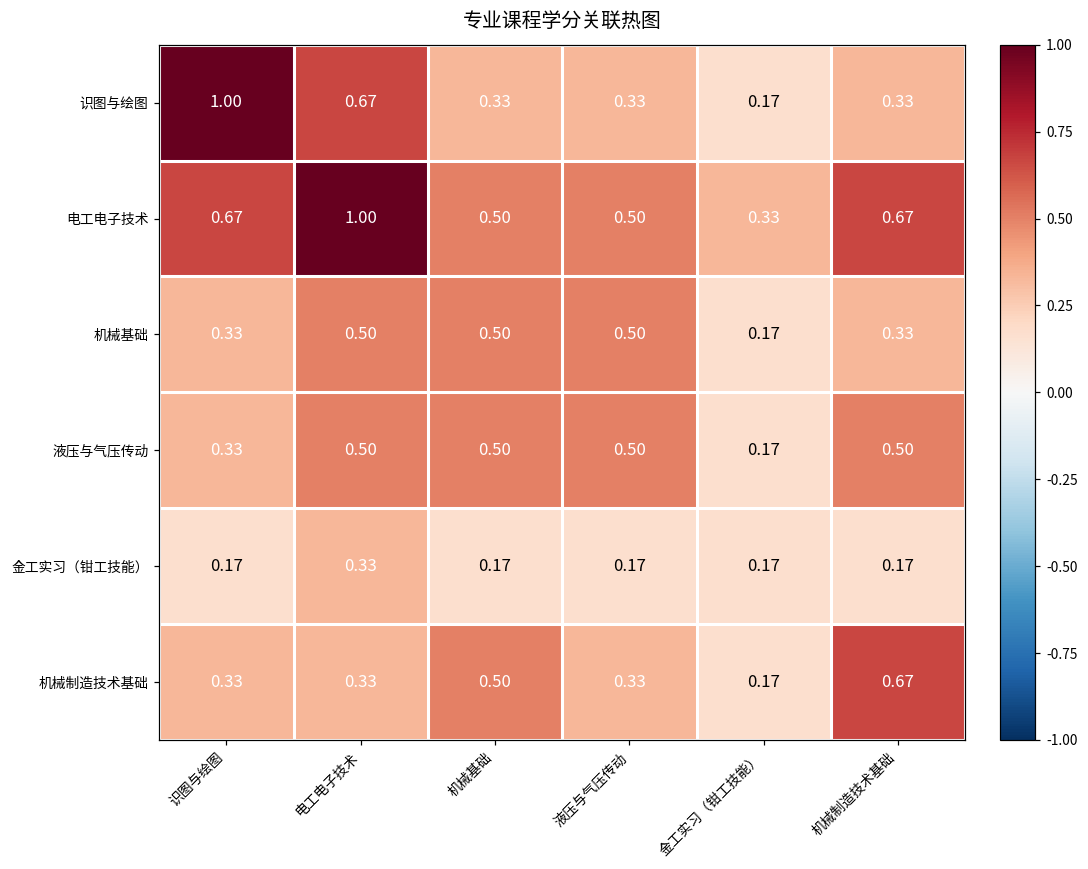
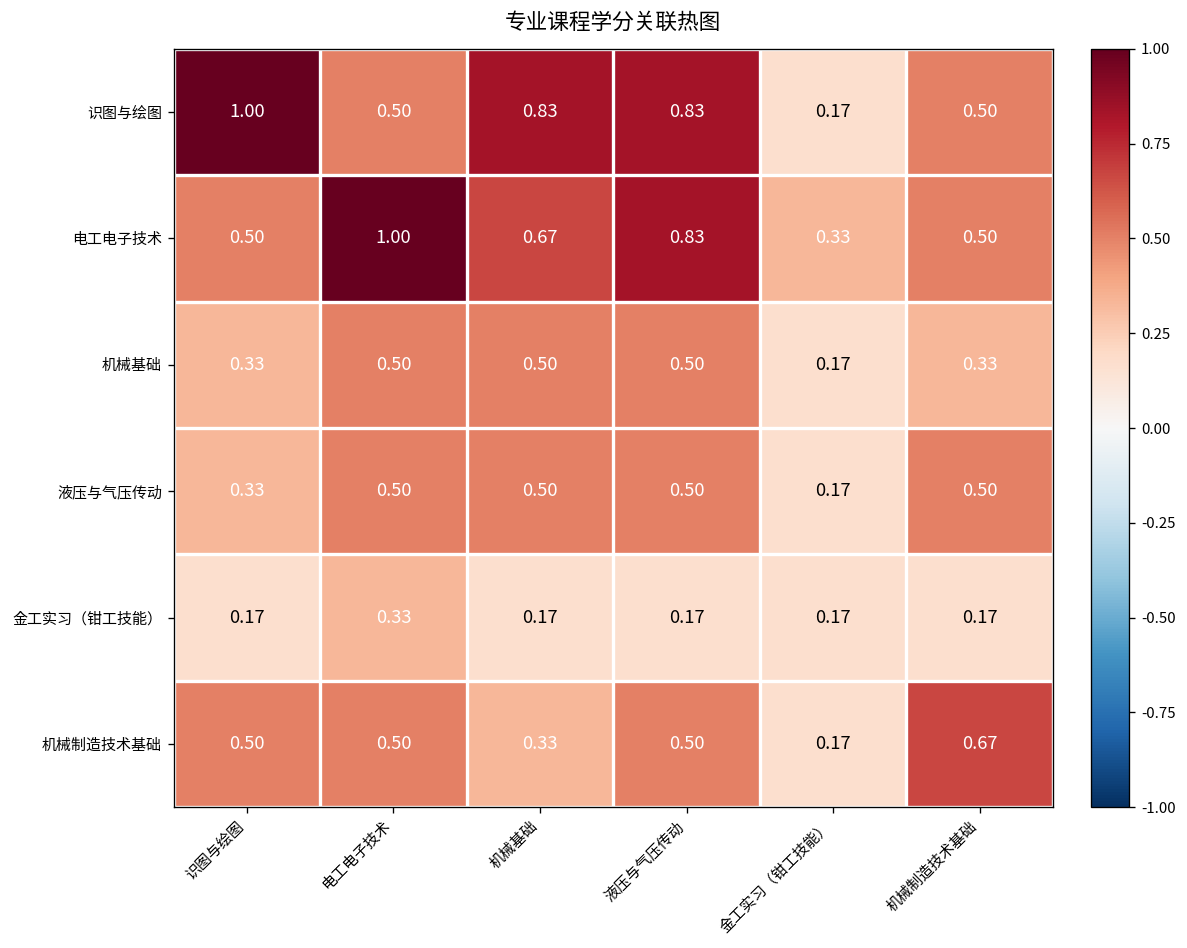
识图与绘图, 电工电子技术: 0.67 -> 0.50
识图与绘图, 机械基础: 0.33 -> 0.83
识图与绘图, 液压与气压传动: 0.33 -> 0.83
识图与绘图, 机械制造技术基础: 0.33 -> 0.50
电工电子技术, 识图与绘图: 0.67 -> 0.50
电工电子技术, 机械基础: 0.50 -> 0.67
电工电子技术, 液压与气压传动: 0.50 -> 0.83
电工电子技术, 机械制造技术基础: 0.67 -> 0.50
机械制造技术基础, 识图与绘图: 0.33 -> 0.50
机械制造技术基础, 电工电子技术: 0.33 -> 0.50
机械制造技术基础, 机械基础: 0.50 -> 0.33
机械制造技术基础, 液压与气压传动: 0.33 -> 0.50
